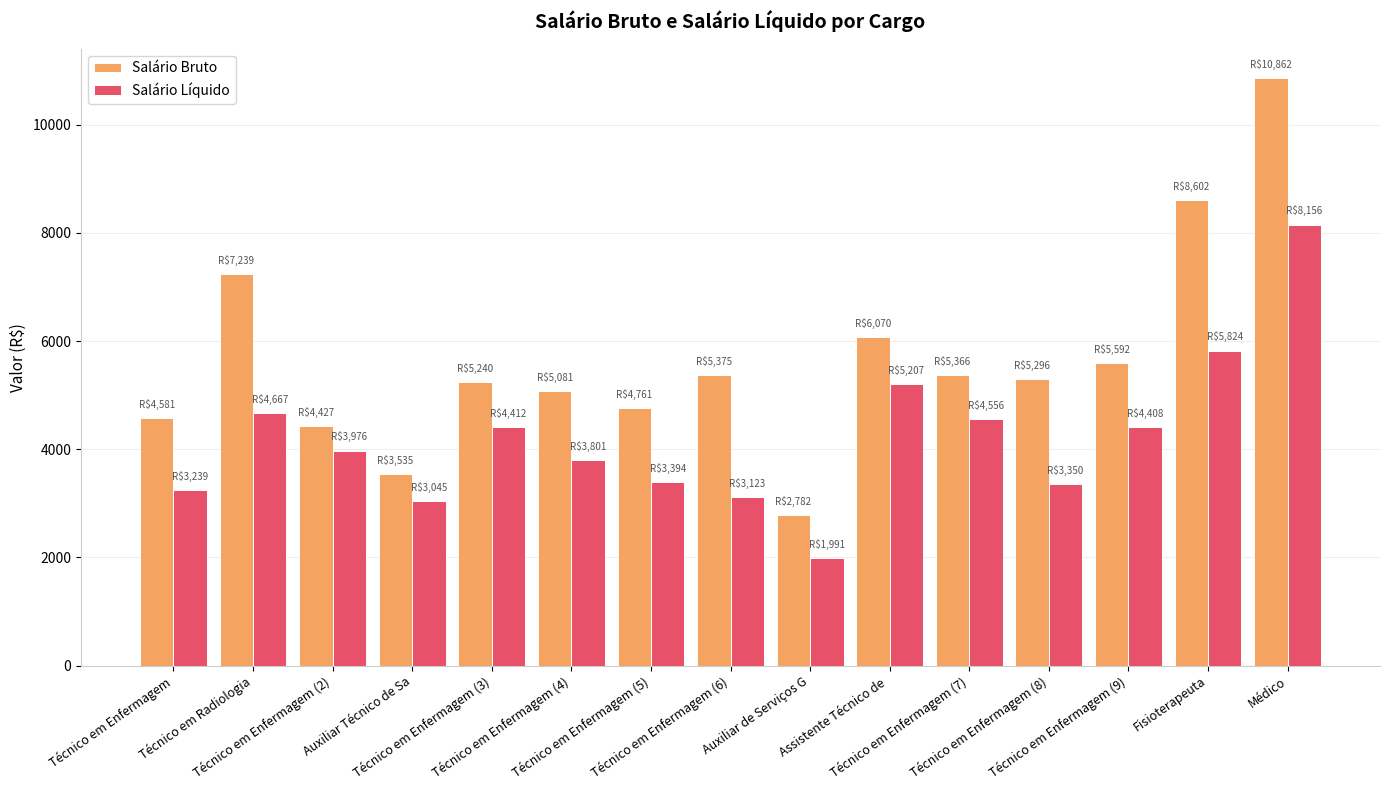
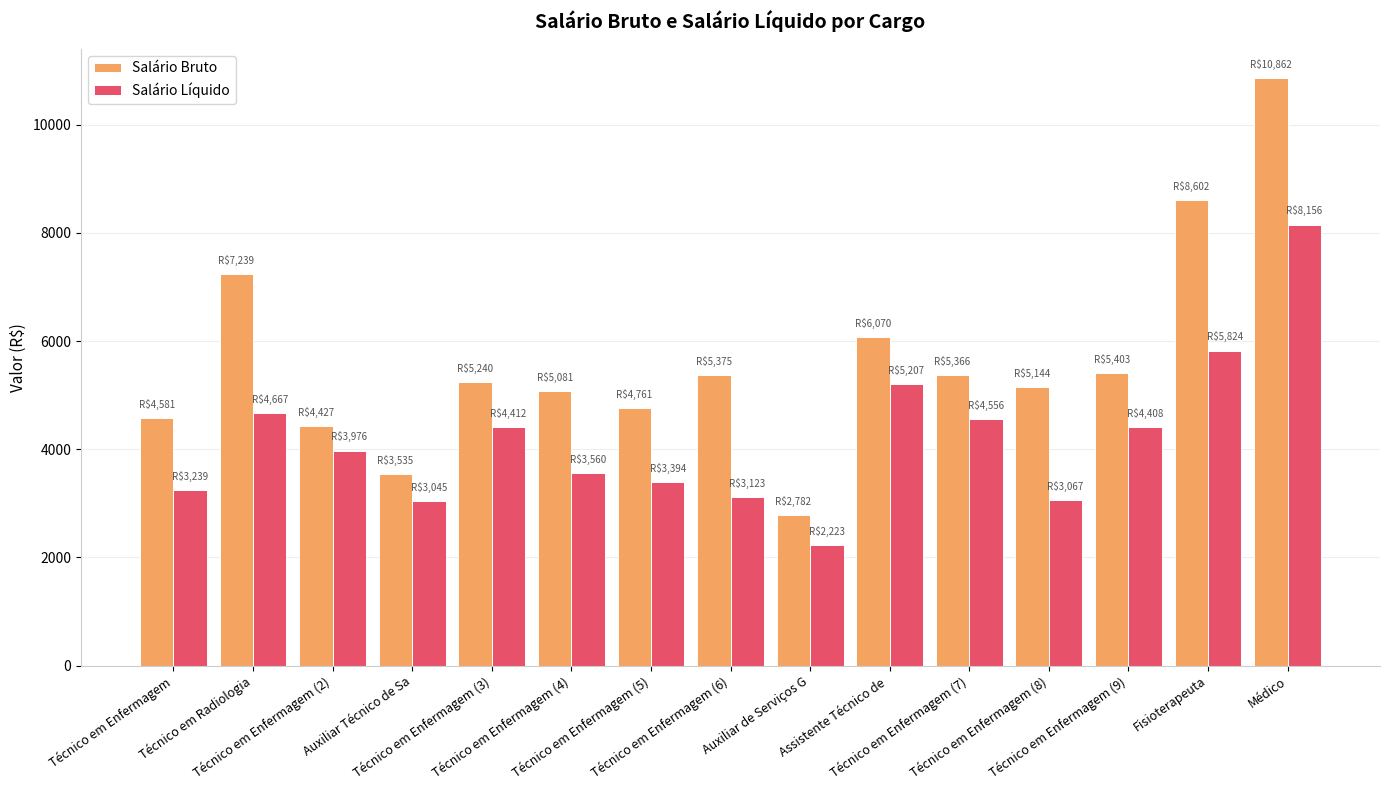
Salário Líquido, Técnico em Enfermagem (4): $3,801 -> $3,560
Salário Líquido, Auxiliar de Serviços G: $1,991 -> $2,223
Salário Bruto, Técnico em Enfermagem (8): $5,296 -> $5,144
Salário Líquido, Técnico em Enfermagem (8): $3,350 -> $3,067
Salário Bruto, Técnico em Enfermagem (9): $5,592 -> $5,403
